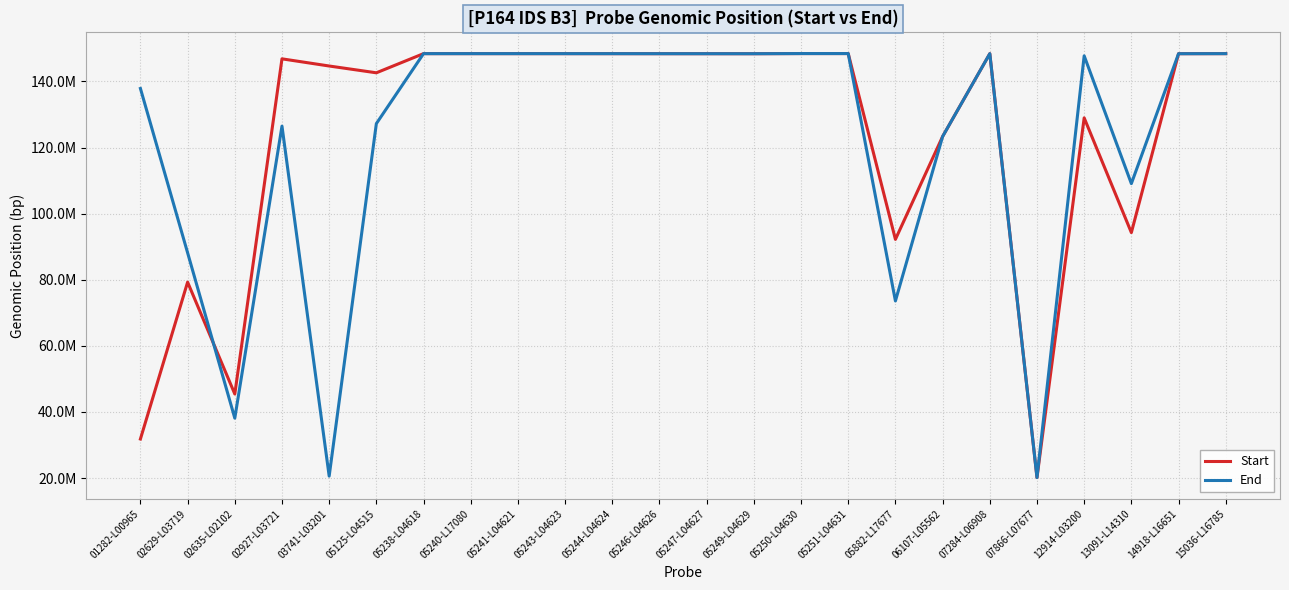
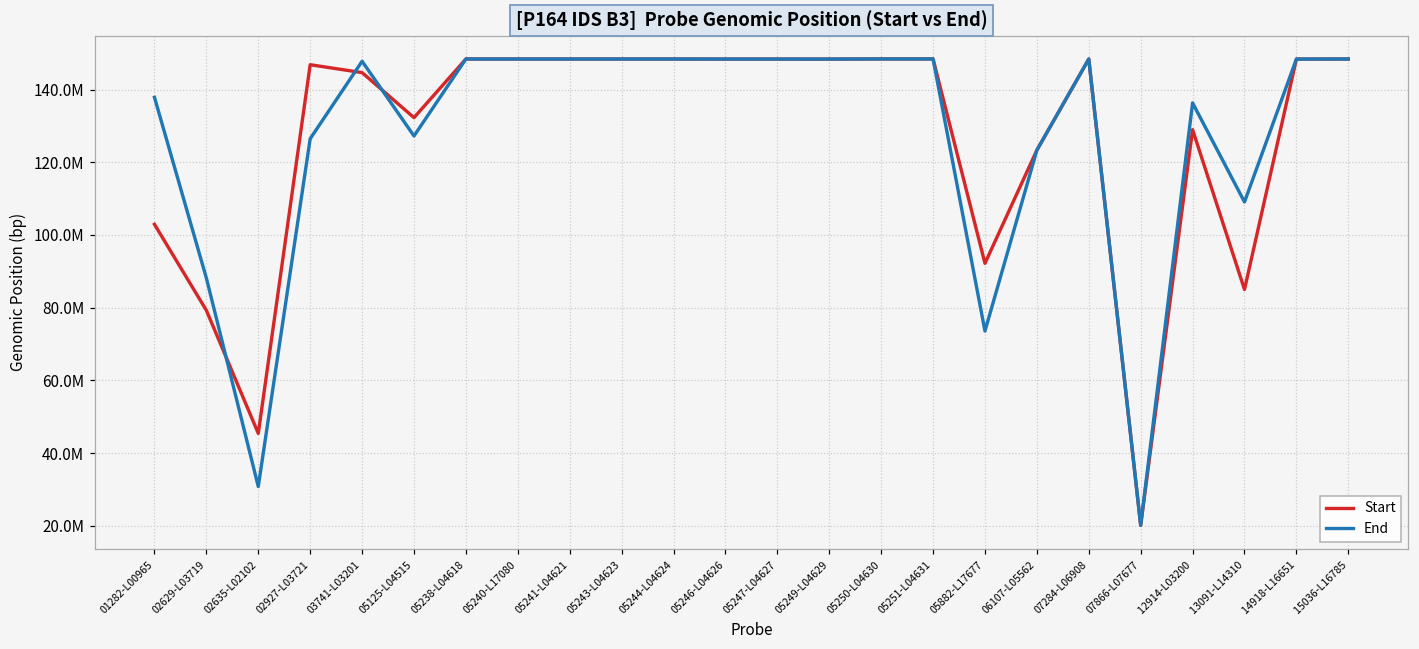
Start, 01282-L00965: 32000000 -> 103000000
End, 02635-L02102: 38000000 -> 31000000
End, 03741-L03201: 21000000 -> 148000000
Start, 05125-L04515: 143000000 -> 132000000
End, 12914-L03200: 148000000 -> 136000000
Start, 13091-L14310: 94000000 -> 85000000
